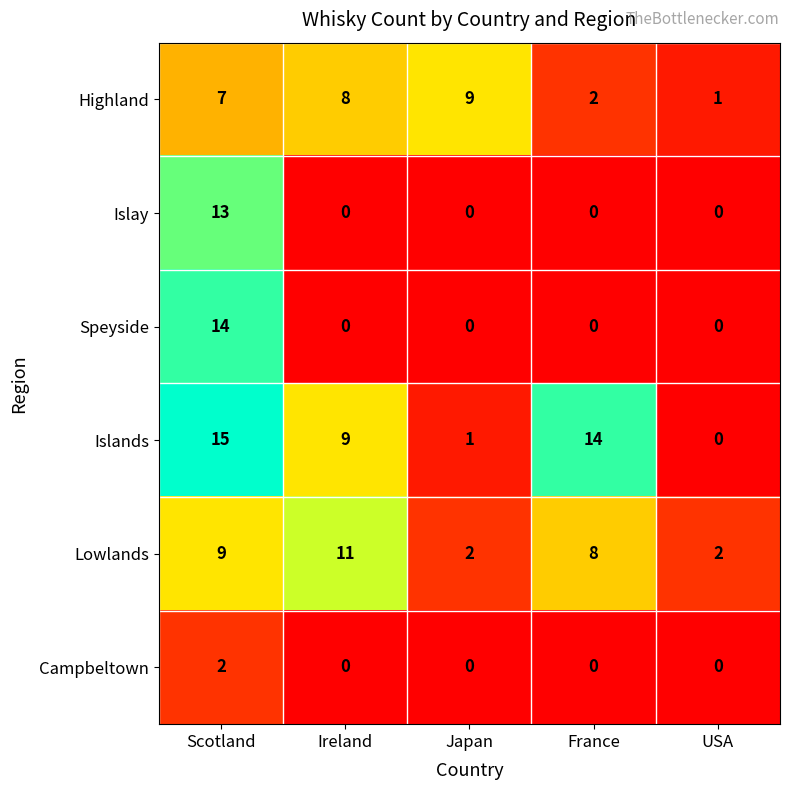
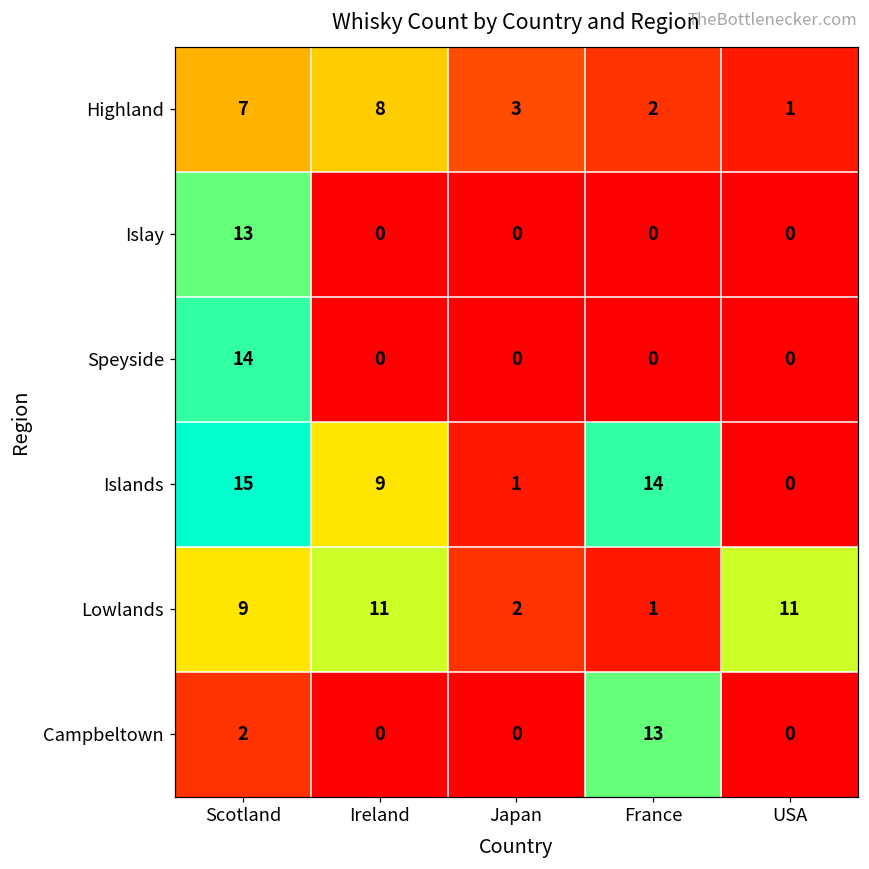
Highland, Japan: 9 -> 3
Lowlands, France: 8 -> 1
Lowlands, USA: 2 -> 11
Campbeltown, France: 0 -> 13
